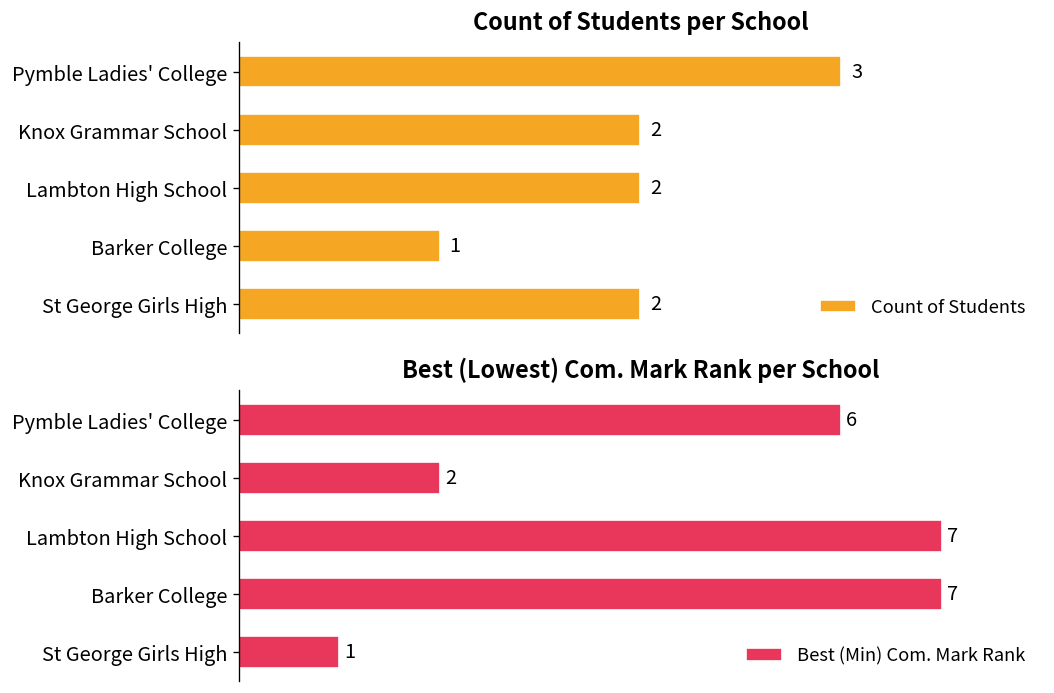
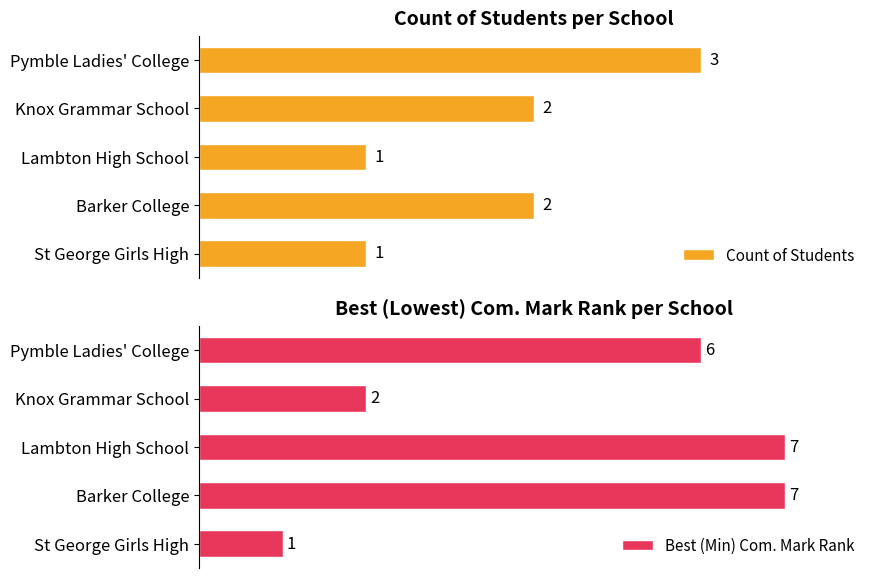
Count of Students per School, Lambton High School: 2 -> 1
Count of Students per School, Barker College: 1 -> 2
Count of Students per School, St George Girls High: 2 -> 1
